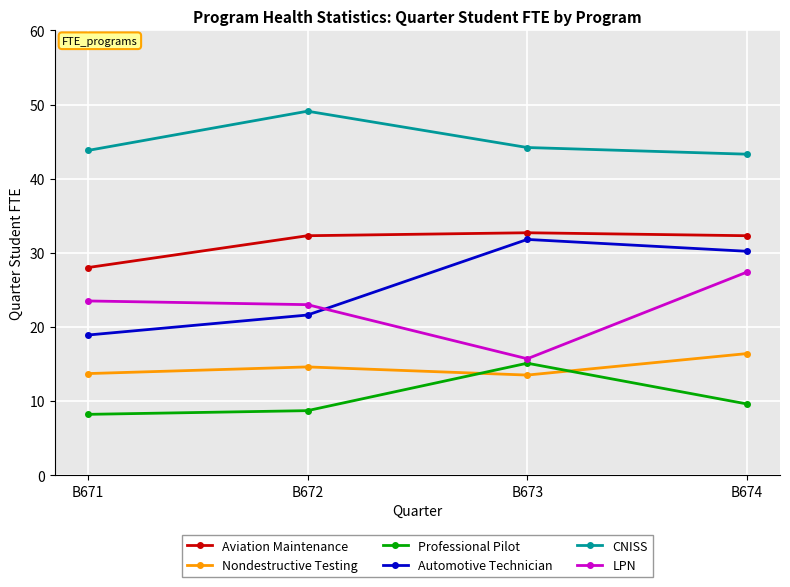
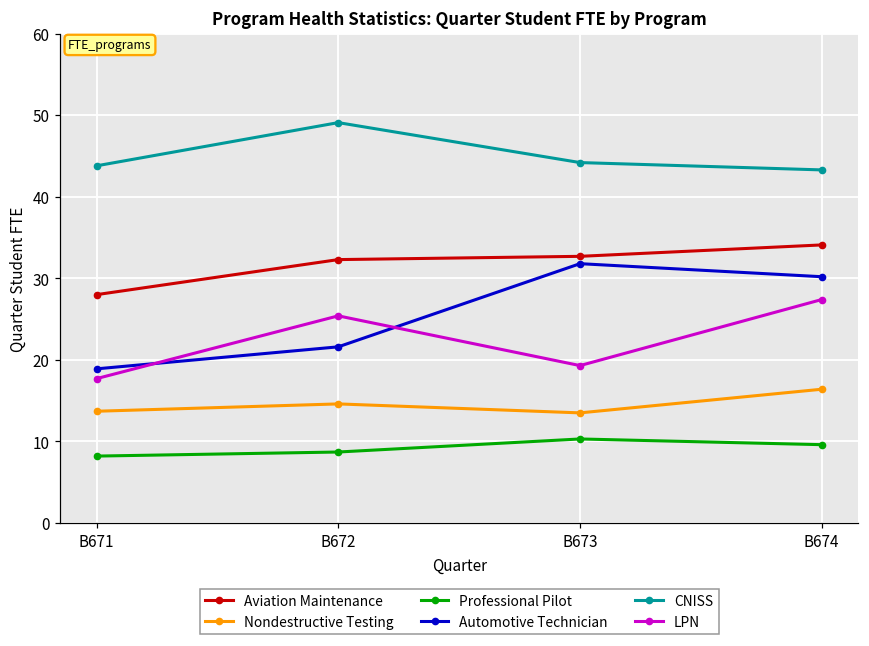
LPN, B671: 24 -> 18
LPN, B672: 23 -> 25
Professional Pilot, B673: 15 -> 10
LPN, B673: 16 -> 19
Aviation Maintenance, B674: 32 -> 34
